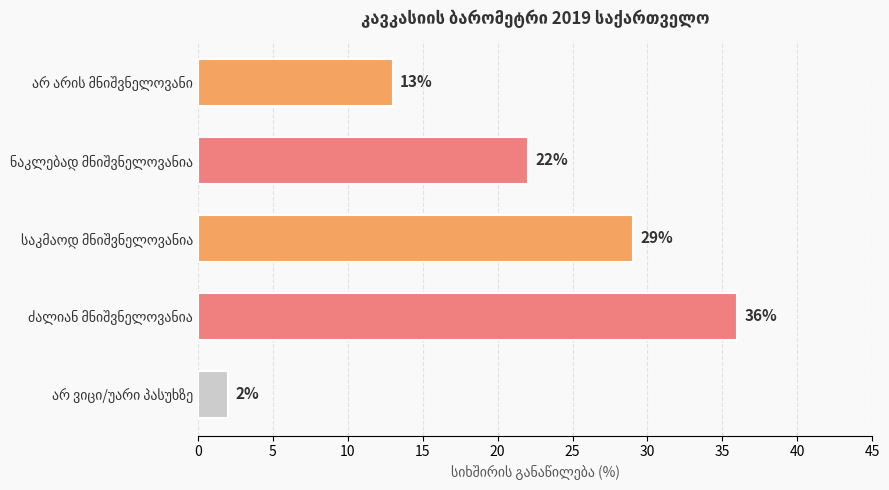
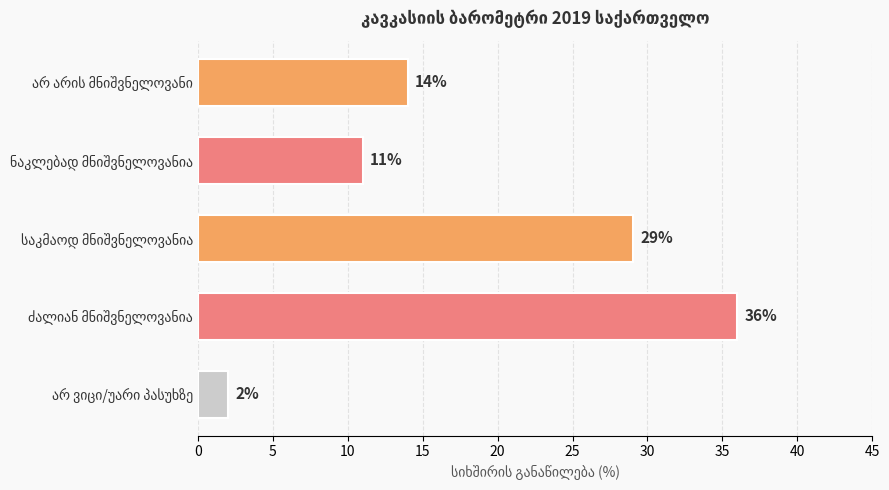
არ არის მნიშვნელოვანი: 13% -> 14%
ნაკლებად მნიშვნელოვანია: 22% -> 11%
